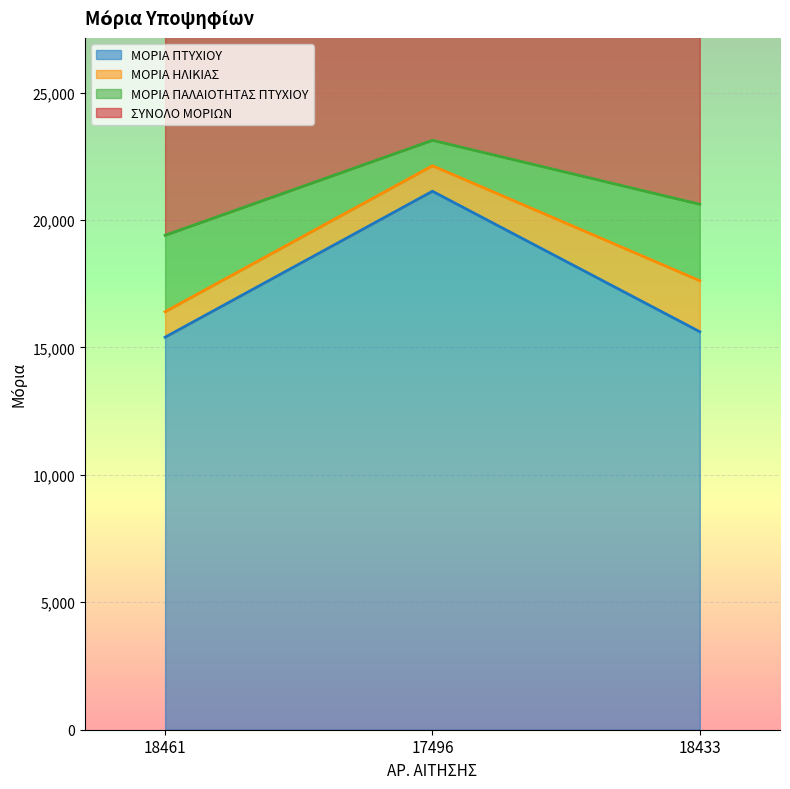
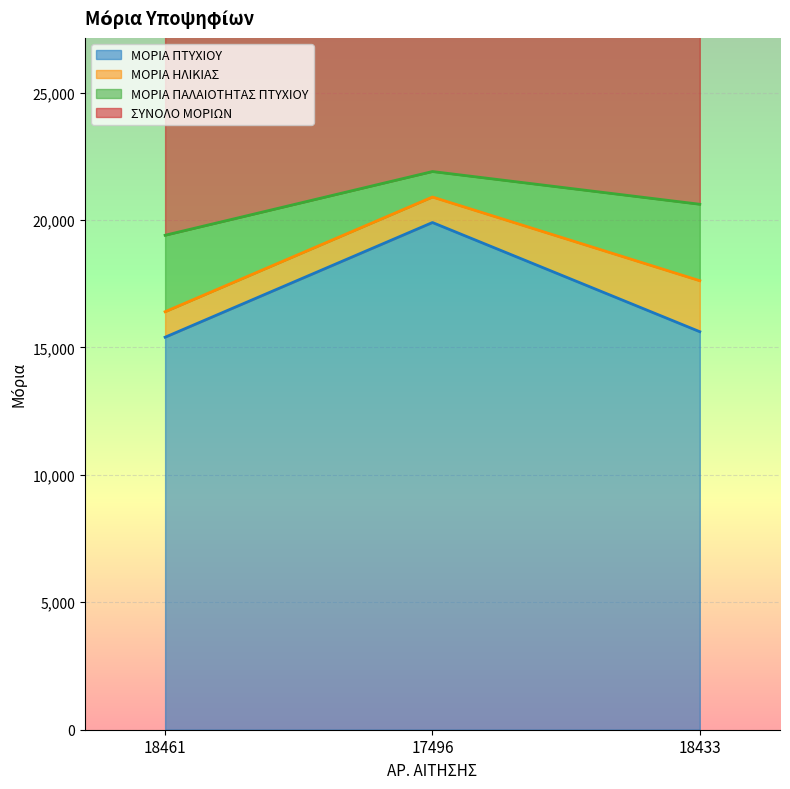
ΜΟΡΙΑ ΠΤΥΧΙΟΥ, 17496: 21,100 -> 19,900
